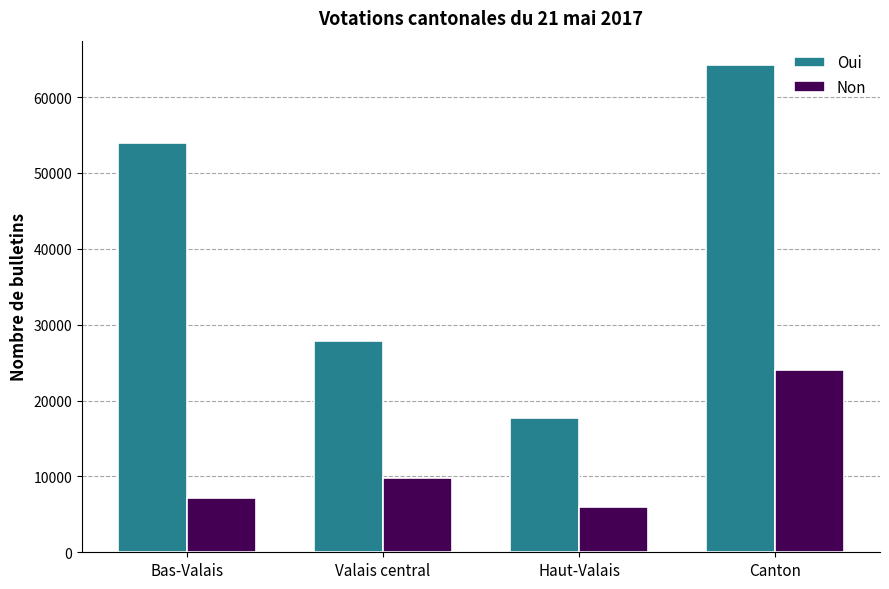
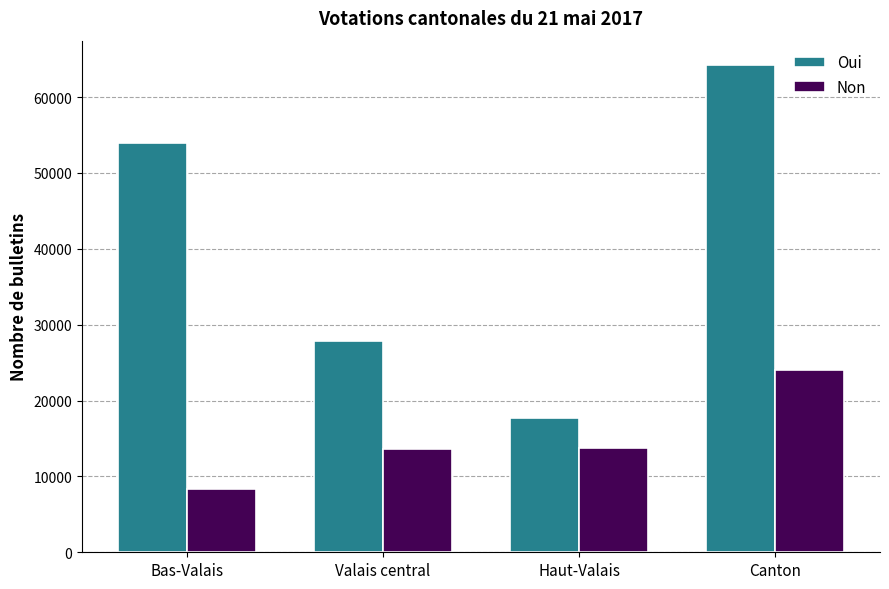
Non, Bas-Valais: 7000 -> 8000
Non, Valais central: 10000 -> 14000
Non, Haut-Valais: 6000 -> 14000
